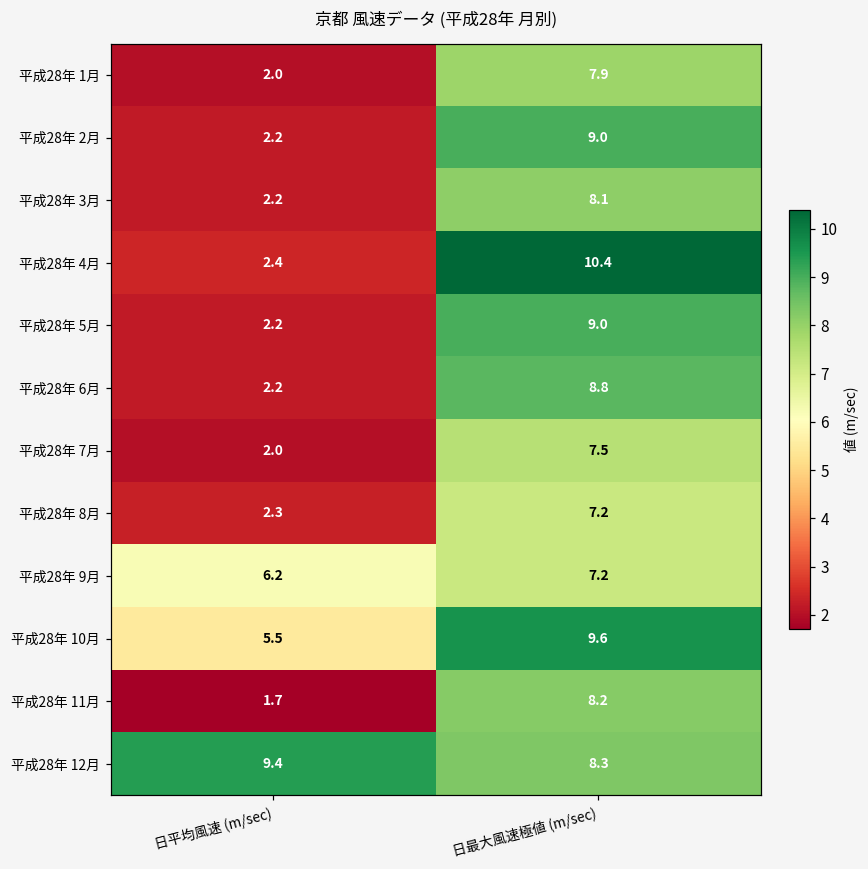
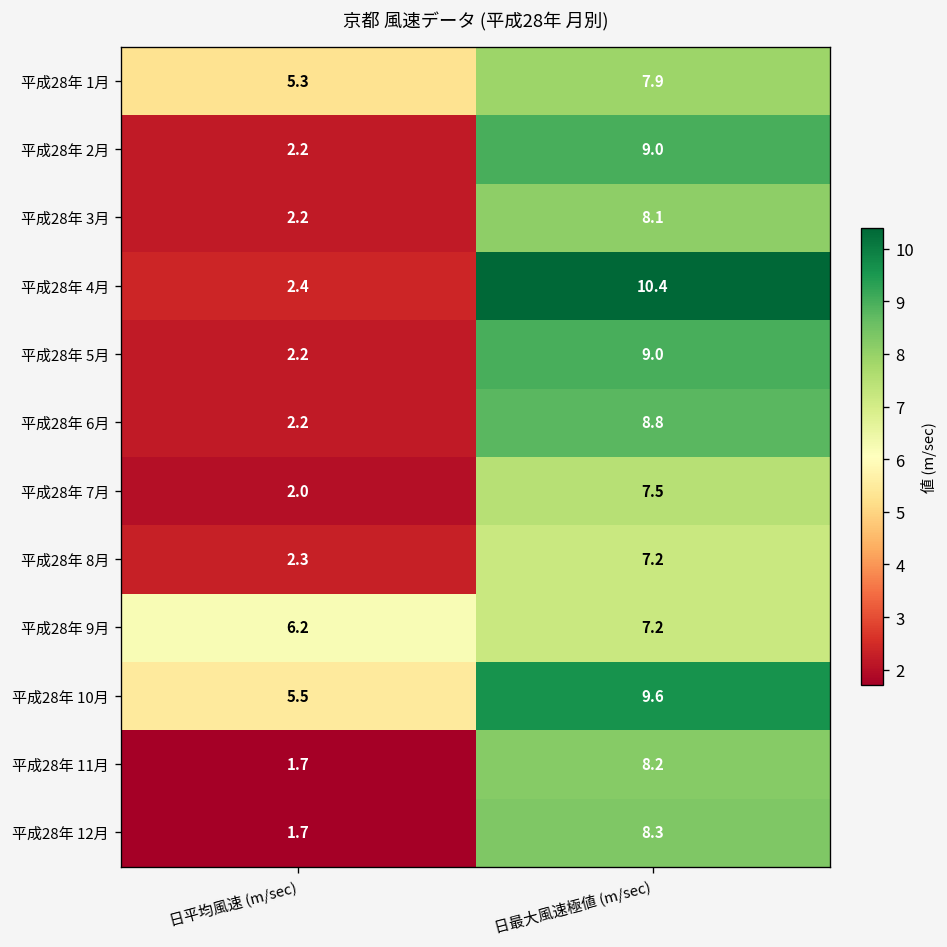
平成28年 1月, 日平均風速 (m/sec): 2.0 -> 5.3
平成28年 12月, 日平均風速 (m/sec): 9.4 -> 1.7
